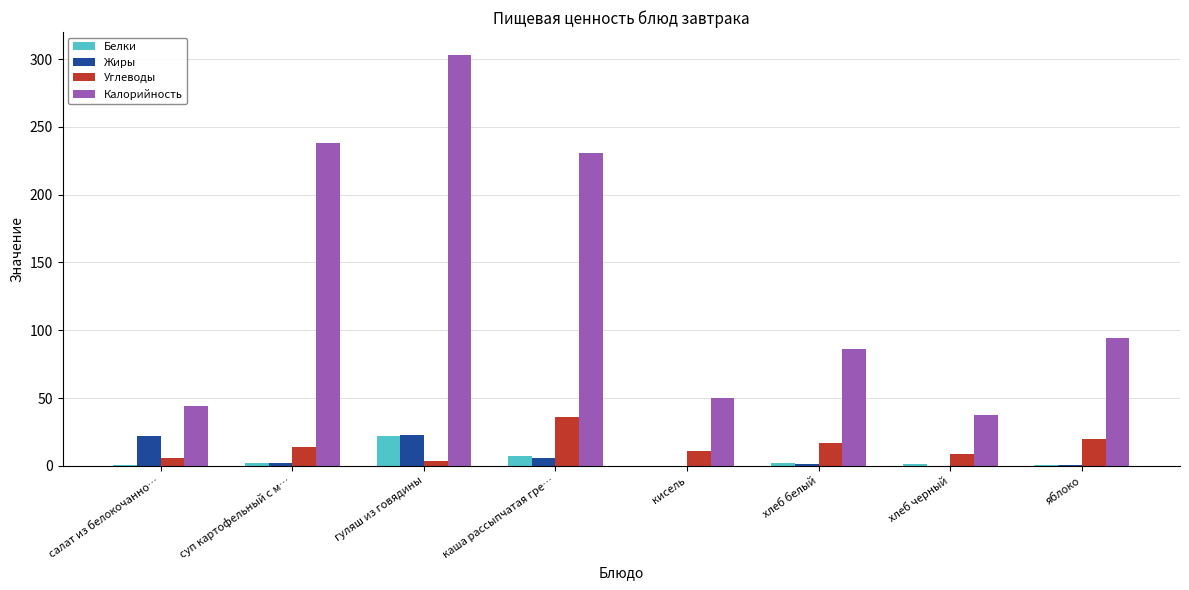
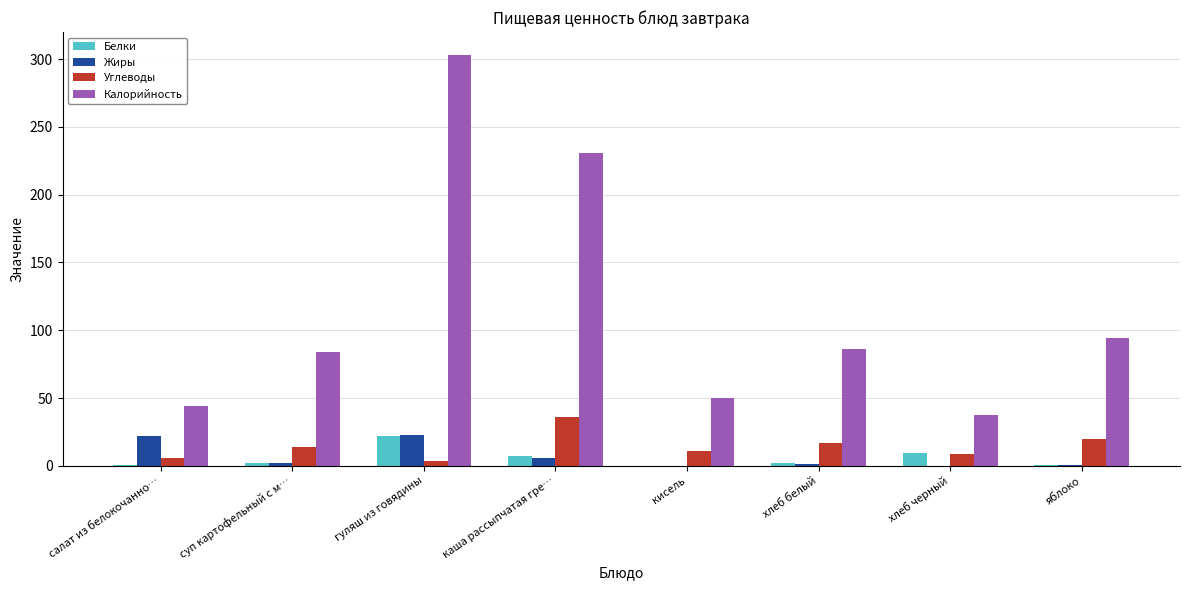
Калорийность, суп картофельный с м…: 238 -> 84
Белки, хлеб черный: 1 -> 10
